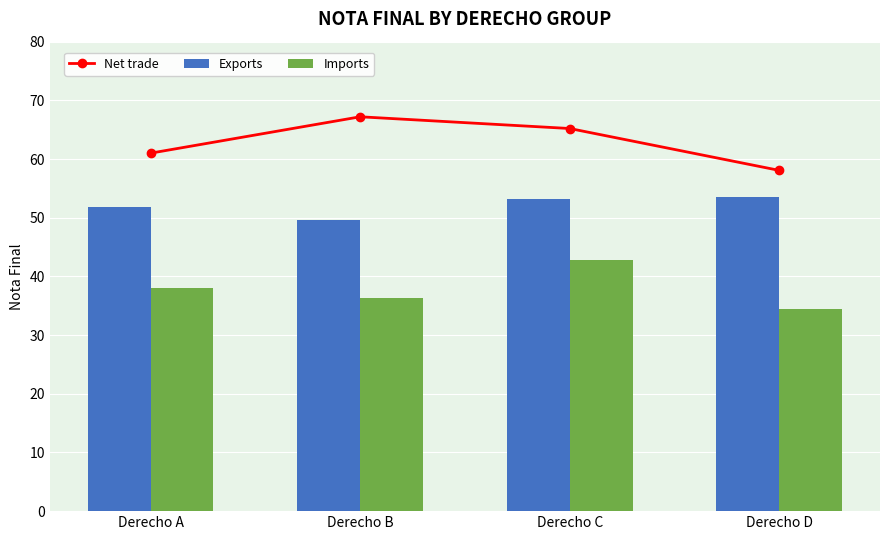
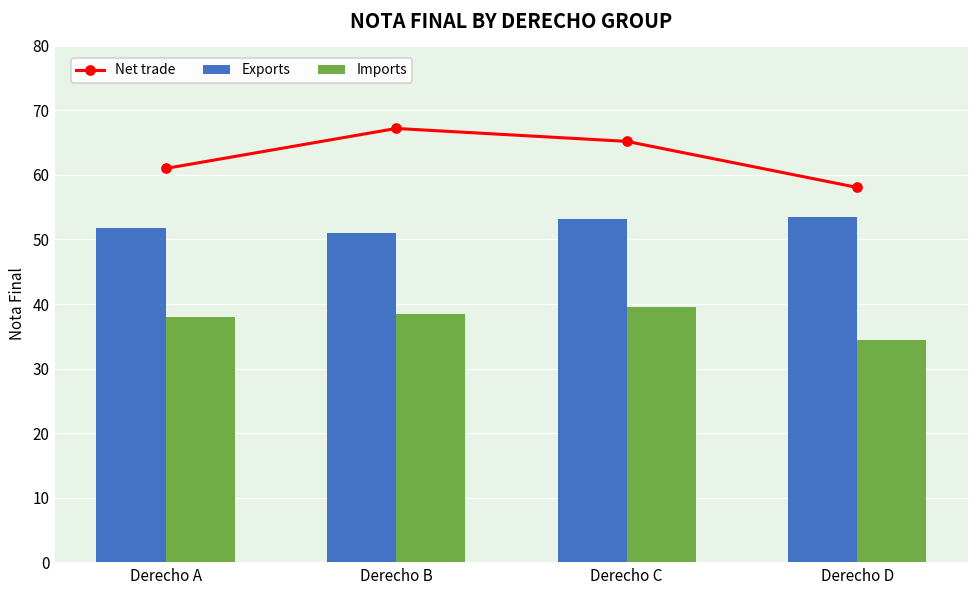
Exports, Derecho B: 50 -> 51
Imports, Derecho B: 36 -> 39
Imports, Derecho C: 43 -> 40
